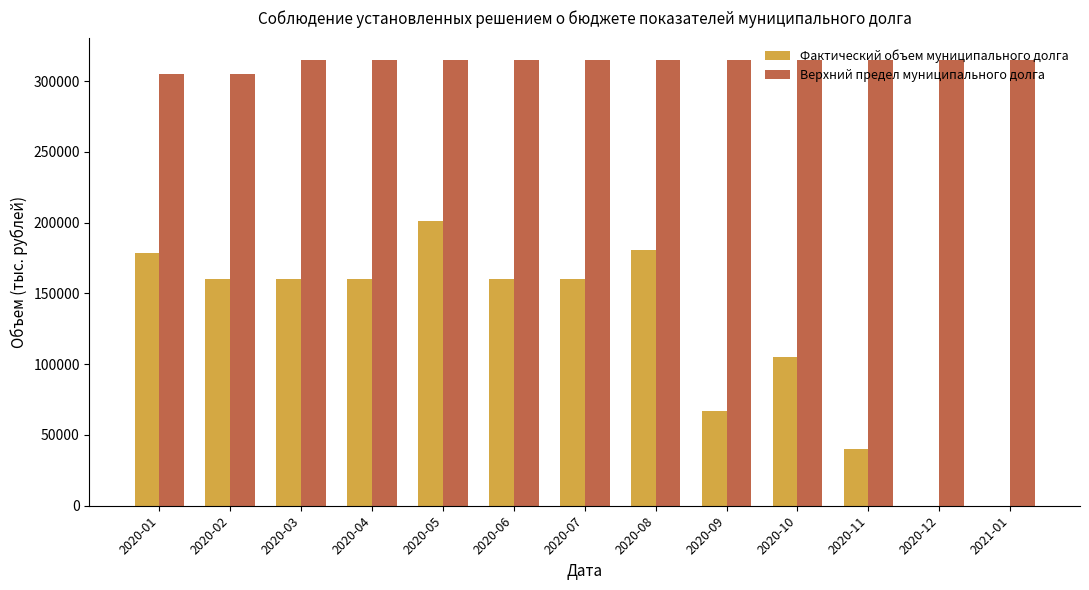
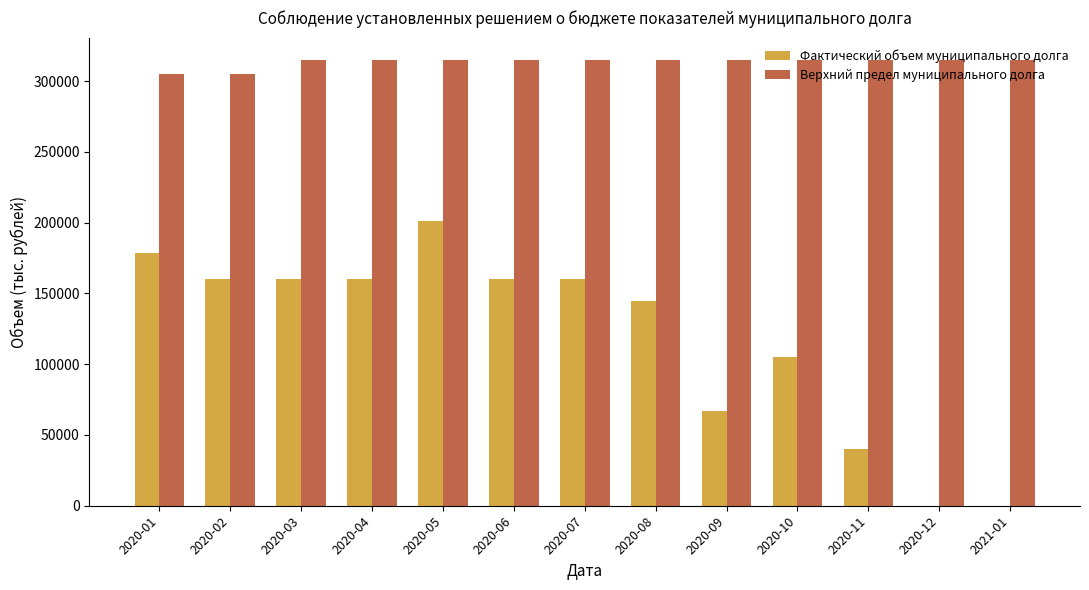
Фактический объем муниципального долга, 2020-08: 181000 -> 145000
